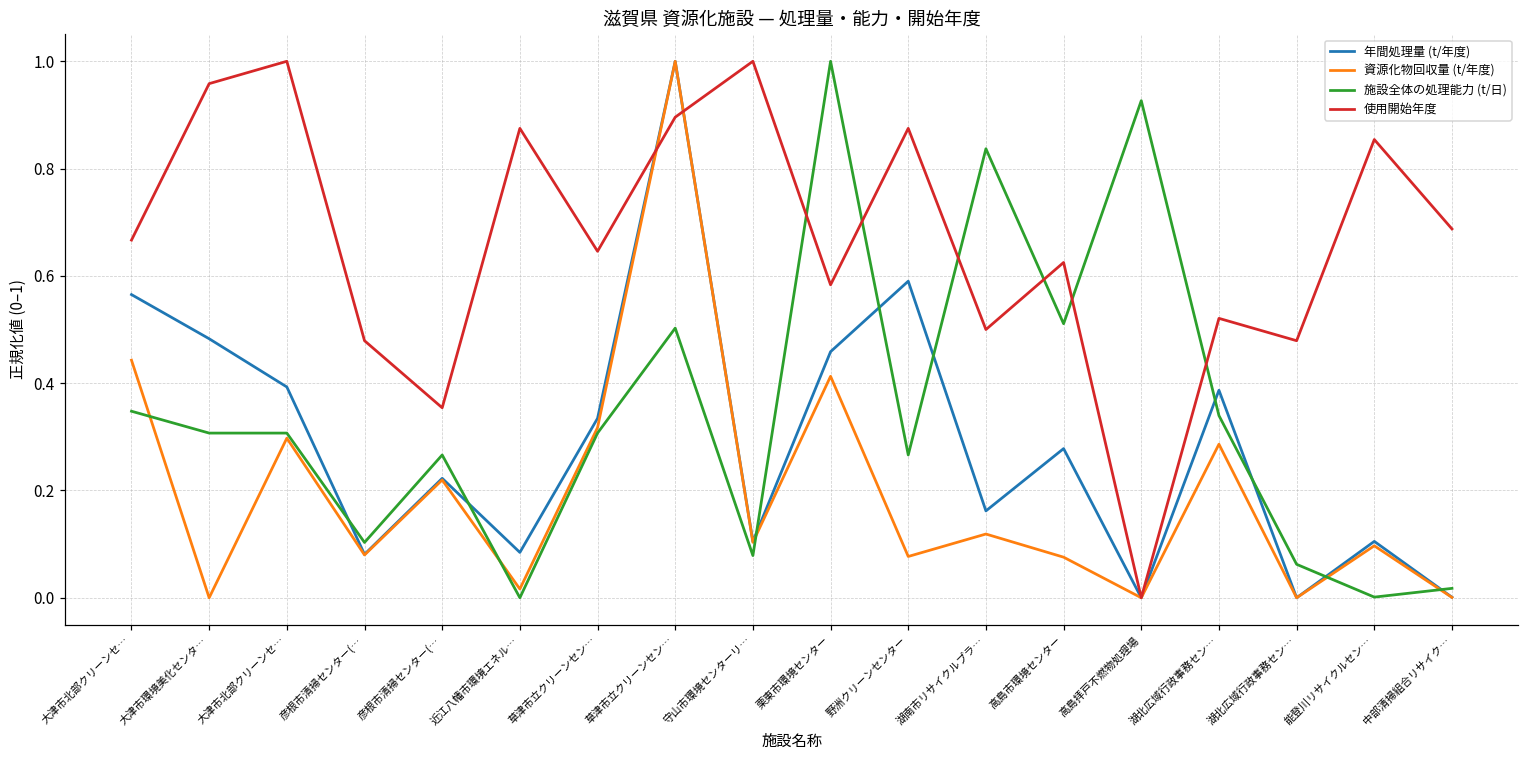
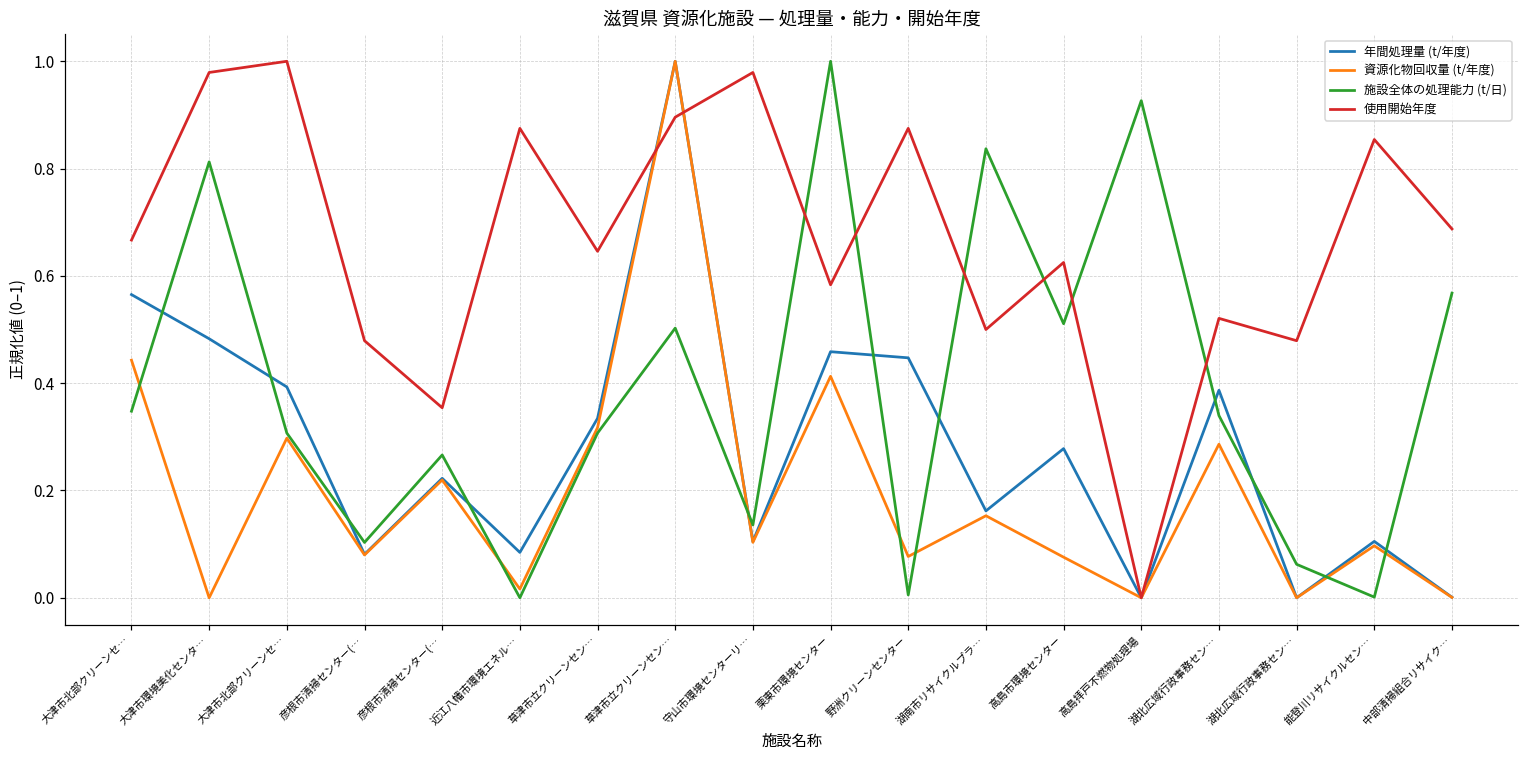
施設全体の処理能力 (t/日), 大津市環境美化センタ…: 0.31 -> 0.81
使用開始年度, 大津市環境美化センタ…: 0.96 -> 0.98
施設全体の処理能力 (t/日), 守山市環境センターリ…: 0.08 -> 0.14
使用開始年度, 守山市環境センターリ…: 1.00 -> 0.98
年間処理量 (t/年度), 野洲クリーンセンター: 0.59 -> 0.45
施設全体の処理能力 (t/日), 野洲クリーンセンター: 0.27 -> 0.01
資源化物回収量 (t/年度), 湖南市リサイクルプラ…: 0.12 -> 0.15
施設全体の処理能力 (t/日), 中部清掃組合リサイク…: 0.02 -> 0.57
